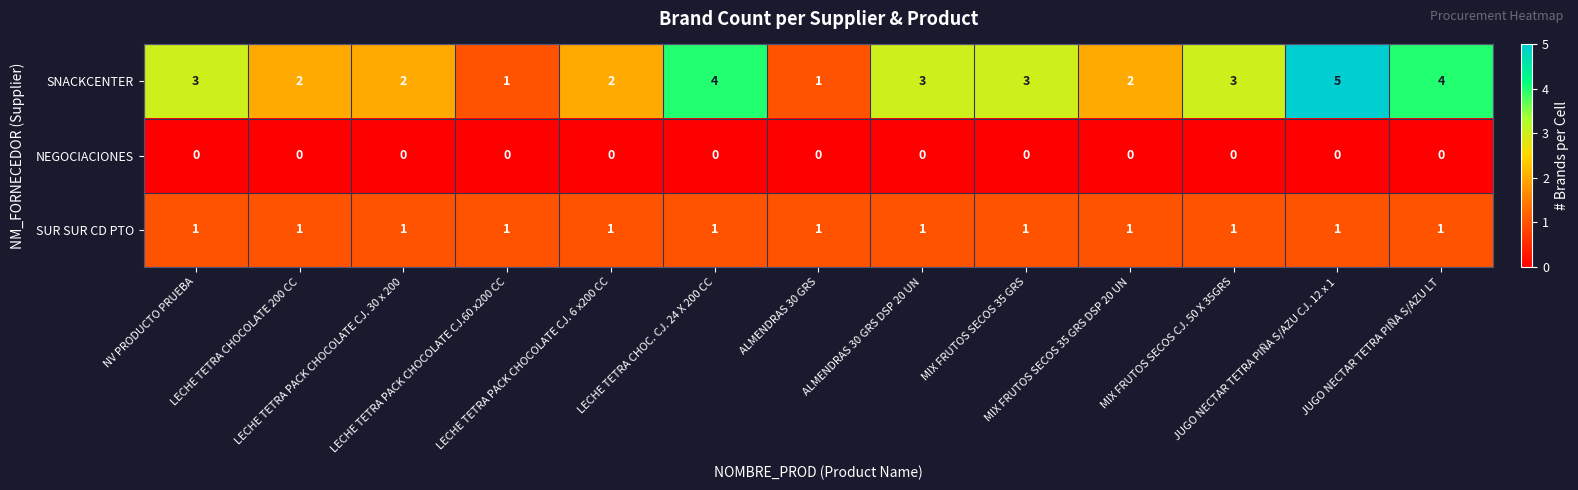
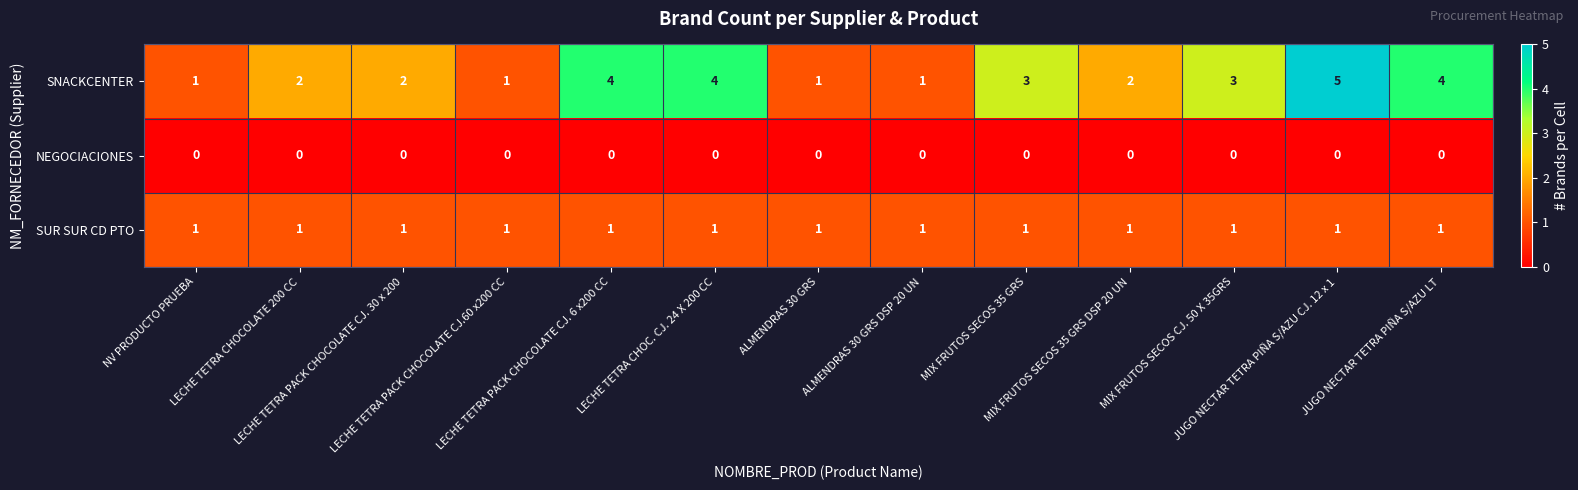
SNACKCENTER, NV PRODUCTO PRUEBA: 3 -> 1
SNACKCENTER, LECHE TETRA PACK CHOCOLATE CJ. 6 x200 CC: 2 -> 4
SNACKCENTER, ALMENDRAS 30 GRS DSP 20 UN: 3 -> 1
